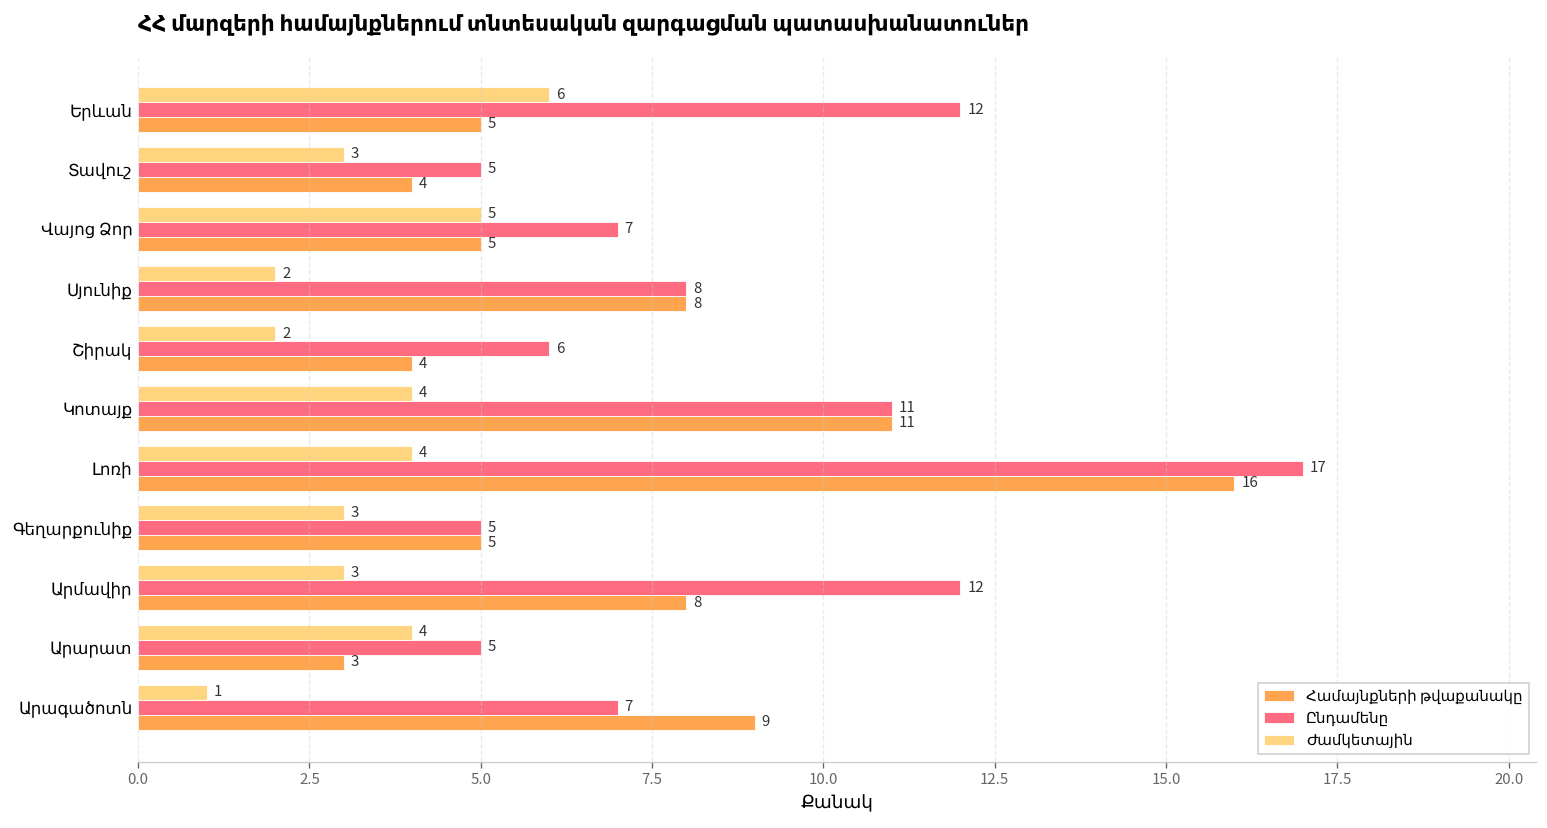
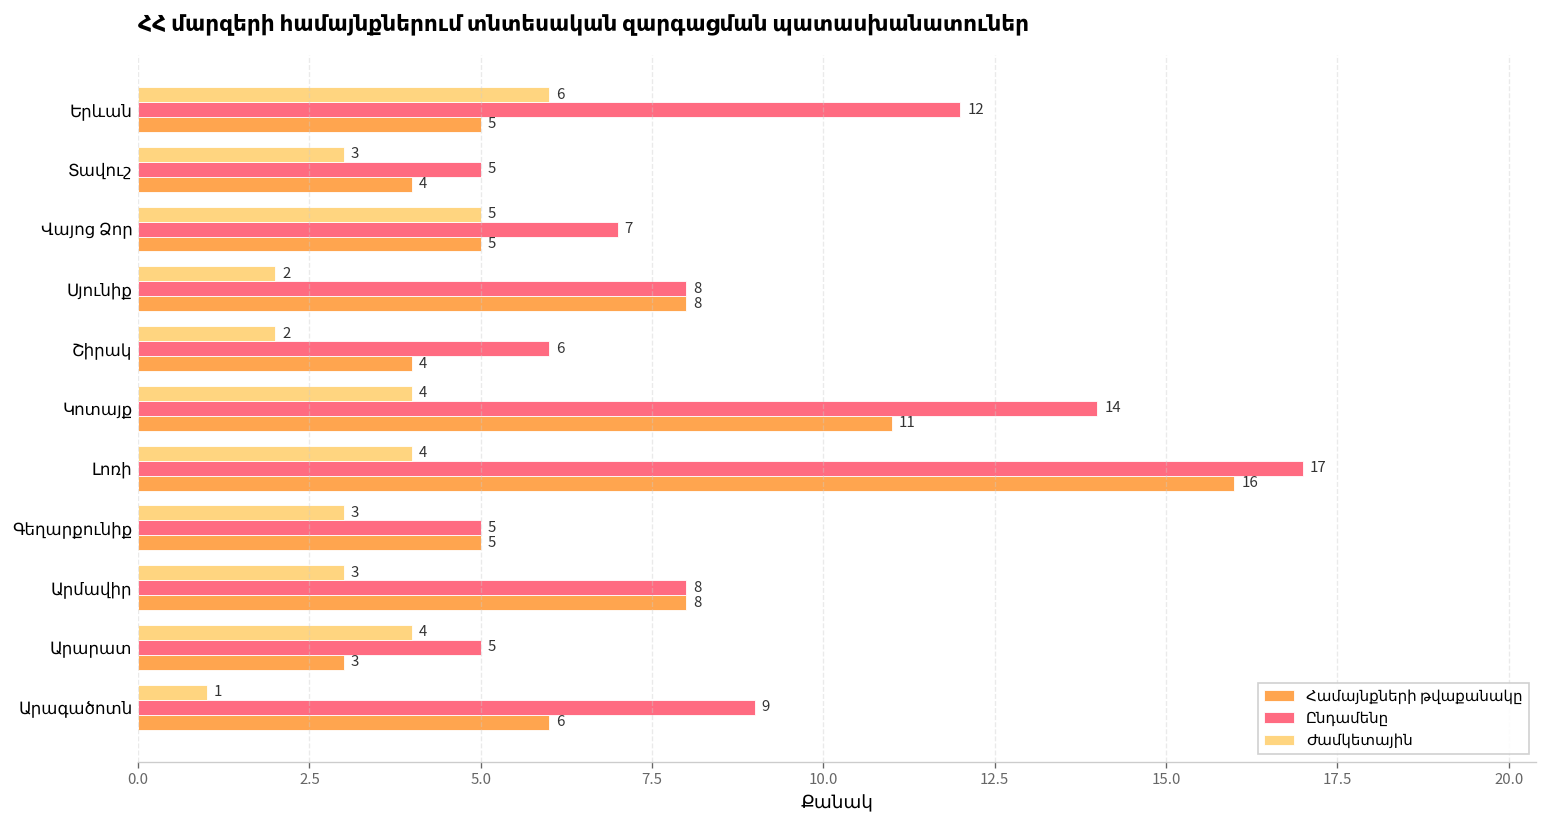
Ընդամենը, Կոտայք: 11 -> 14
Ընդամենը, Արմավիր: 12 -> 8
Ընդամենը, Արագածոտն: 7 -> 9
Համայնքների թվաքանակը, Արագածոտն: 9 -> 6
